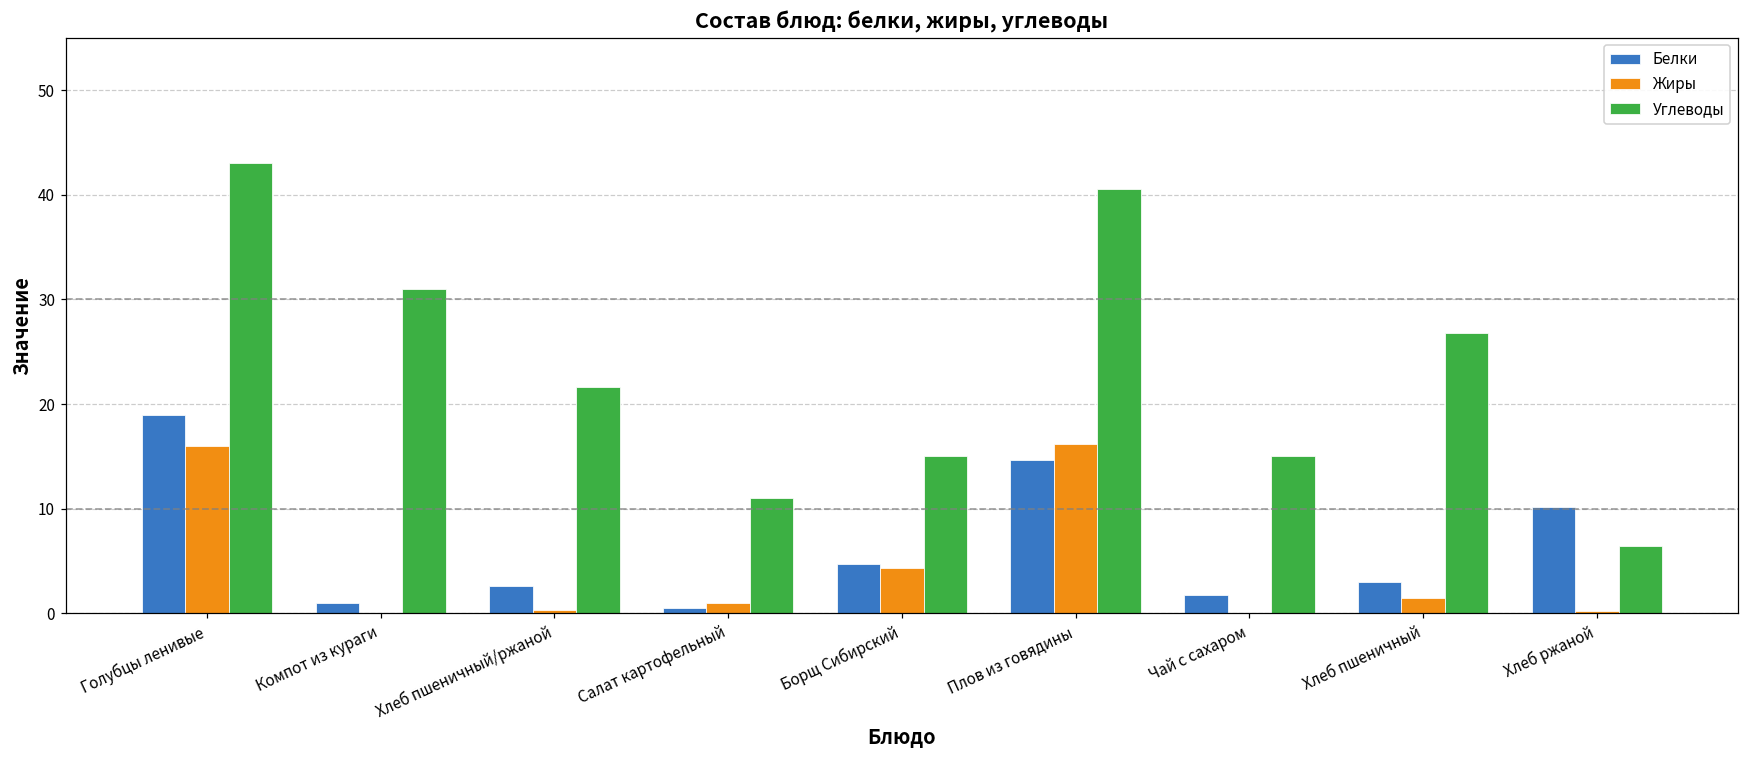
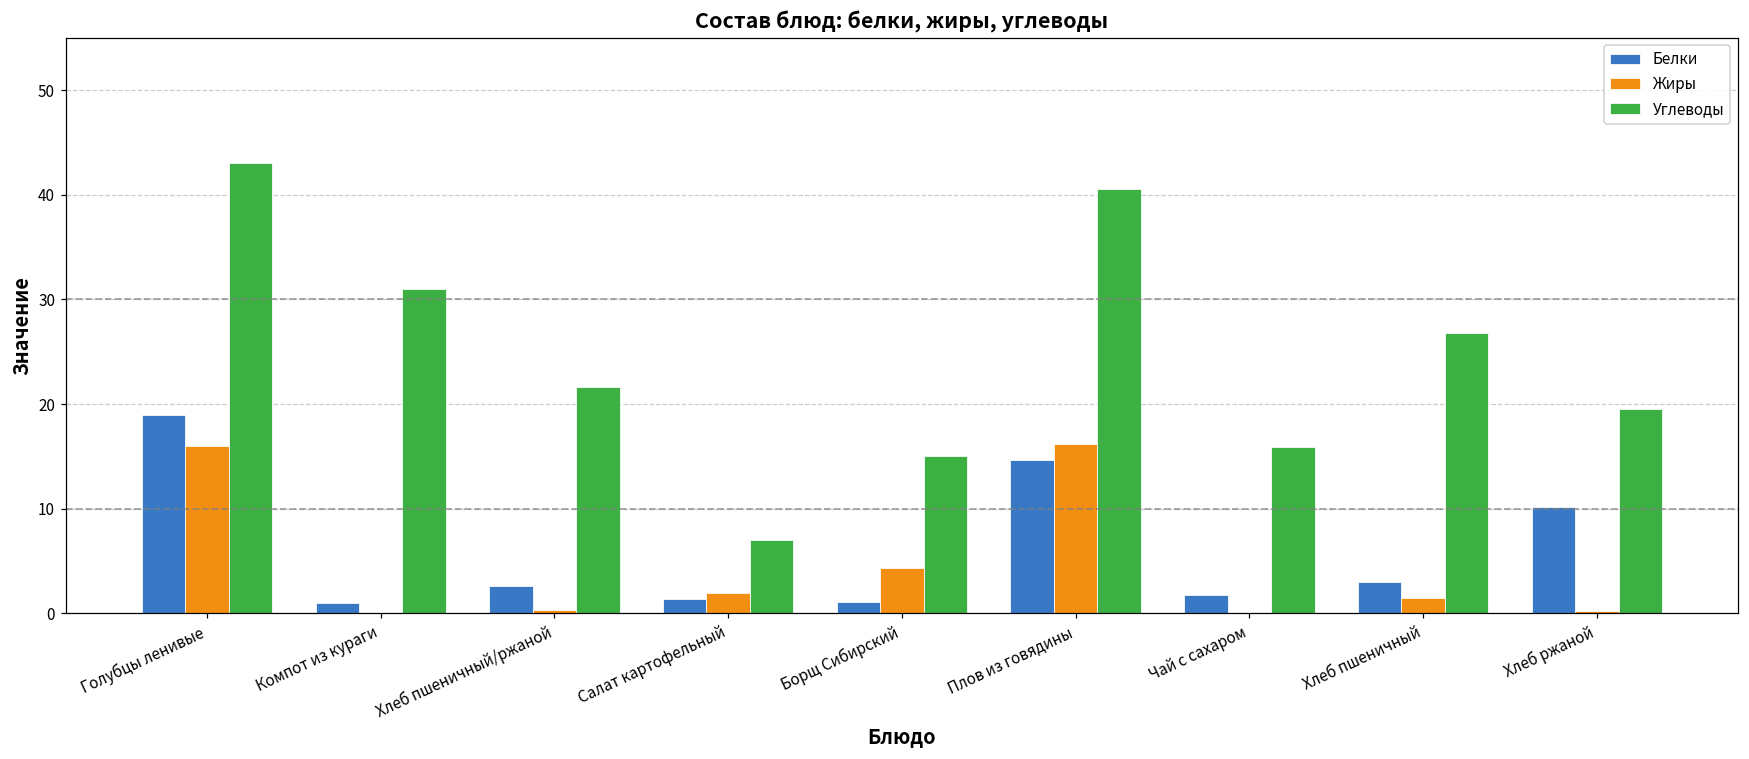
Белки, Салат картофельный: 0.5 -> 1.4
Жиры, Салат картофельный: 1 -> 2
Углеводы, Салат картофельный: 11 -> 7
Белки, Борщ Сибирский: 5 -> 1
Углеводы, Чай с сахаром: 15 -> 16
Углеводы, Хлеб ржаной: 6 -> 20
